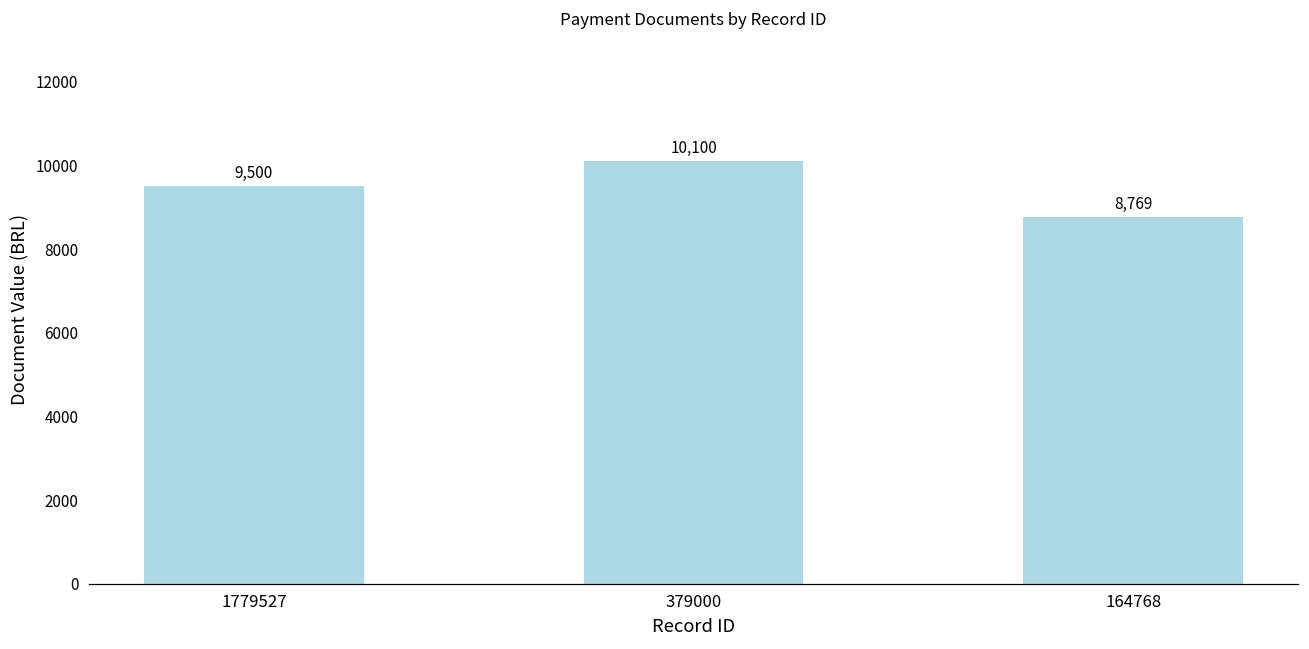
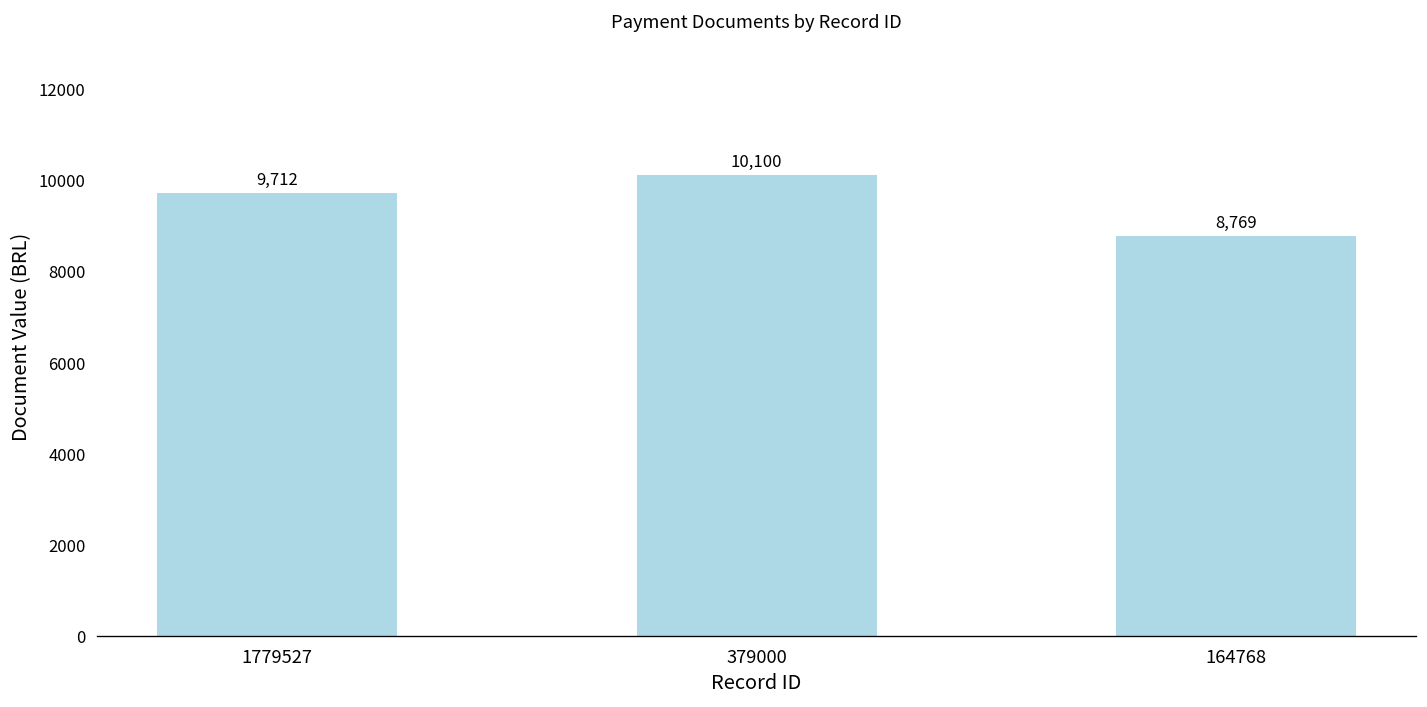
1779527: 9,500 -> 9,712
